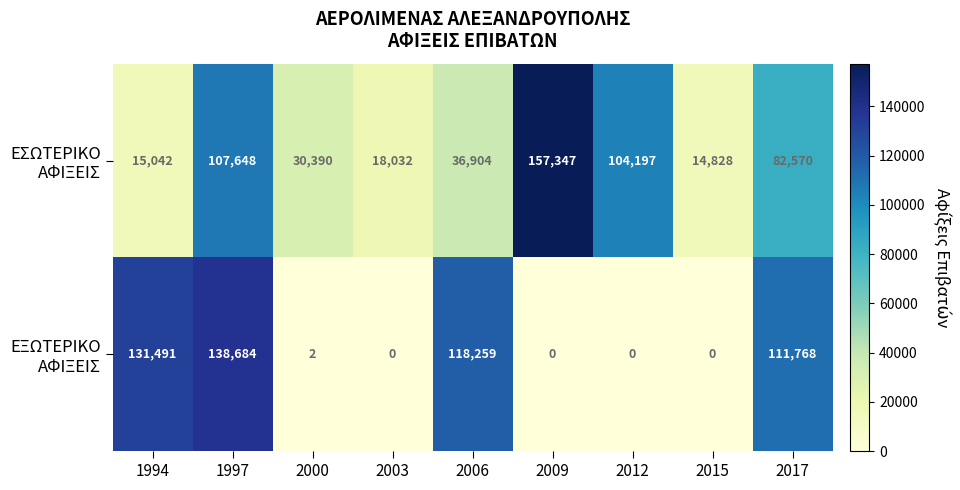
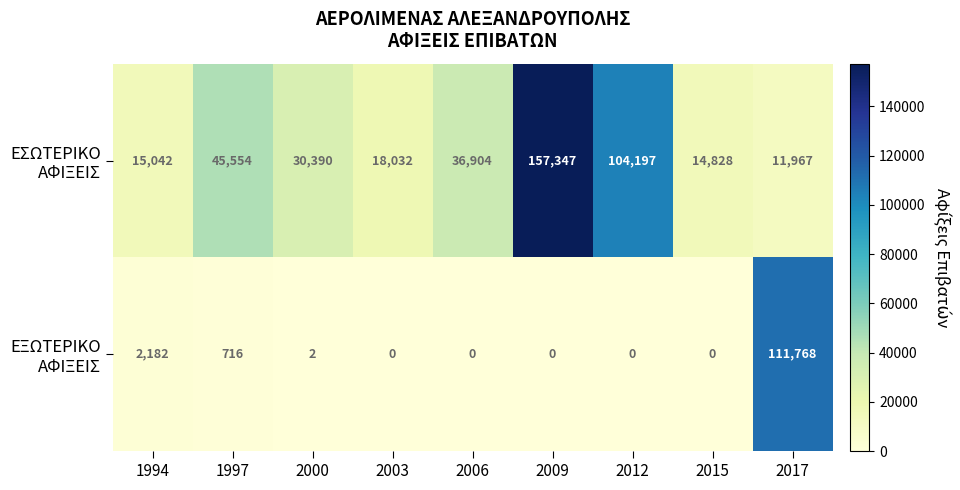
ΕΣΩΤΕΡΙΚΟ ΑΦΙΞΕΙΣ, 1997: 107,648 -> 45,554
ΕΣΩΤΕΡΙΚΟ ΑΦΙΞΕΙΣ, 2017: 82,570 -> 11,967
ΕΞΩΤΕΡΙΚΟ ΑΦΙΞΕΙΣ, 1994: 131,491 -> 2,182
ΕΞΩΤΕΡΙΚΟ ΑΦΙΞΕΙΣ, 1997: 138,684 -> 716
ΕΞΩΤΕΡΙΚΟ ΑΦΙΞΕΙΣ, 2006: 118,259 -> 0
